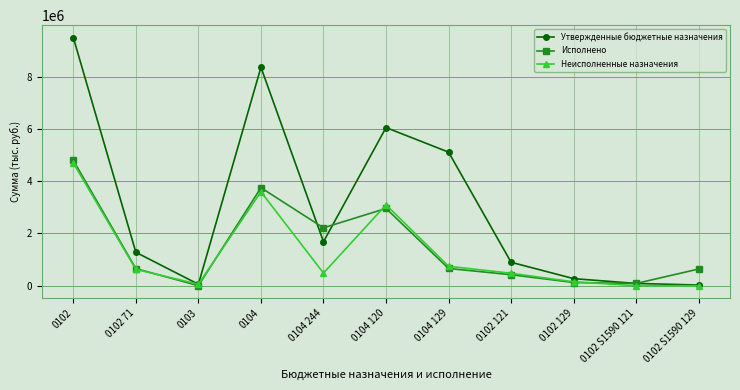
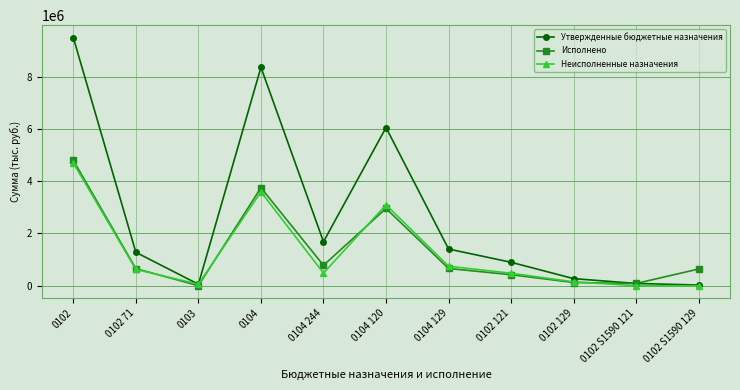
Исполнено, 0104 244: 2200000 -> 800000
Утвержденные бюджетные назначения, 0104 129: 5100000 -> 1400000
